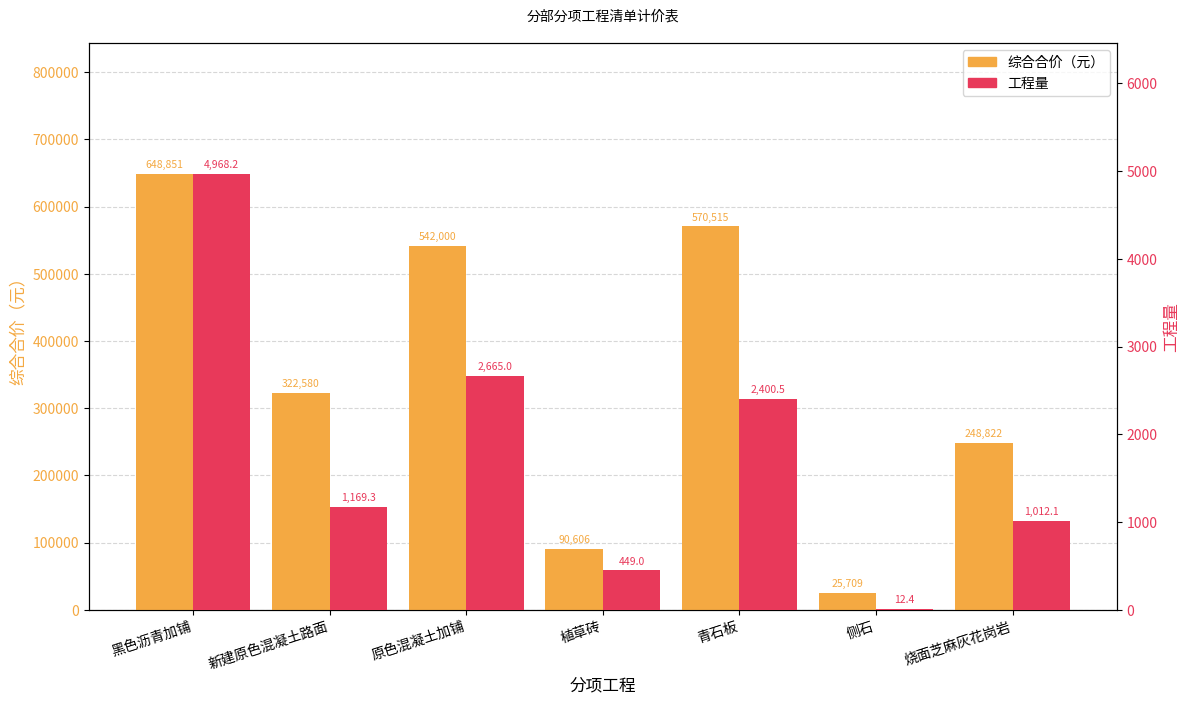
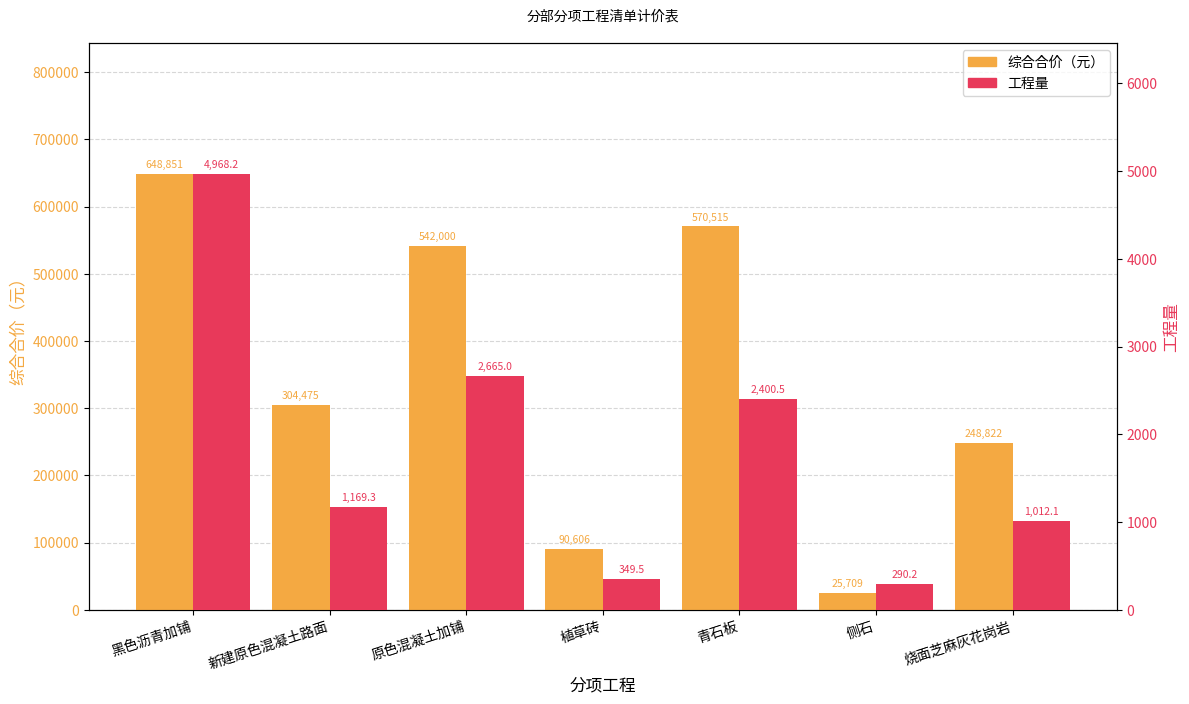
综合合价（元）, 新建原色混凝土路面: 322,580 -> 304,475
工程量, 植草砖: 449.0 -> 349.5
工程量, 侧石: 12.4 -> 290.2
